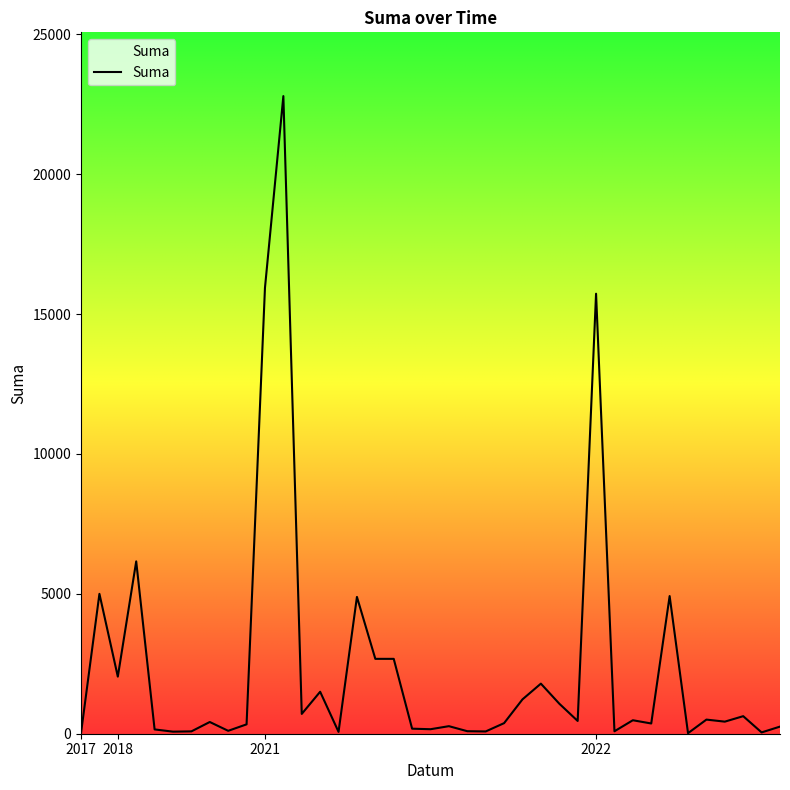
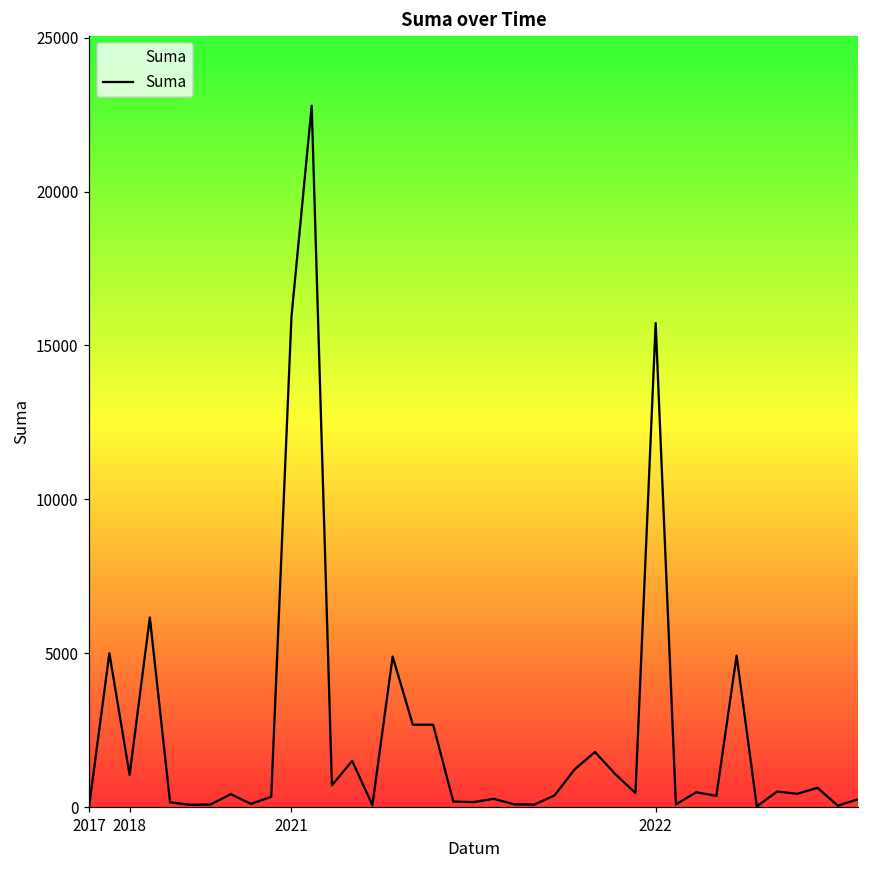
2018: 2000 -> 1000
